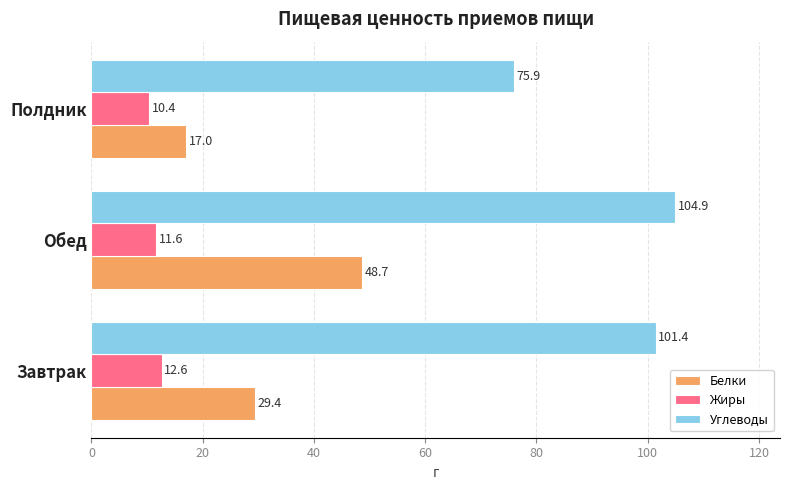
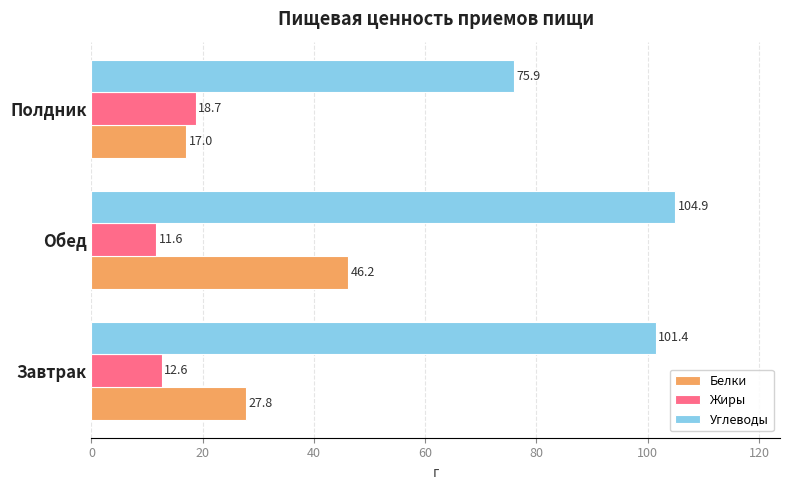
Жиры, Полдник: 10.4 -> 18.7
Белки, Обед: 48.7 -> 46.2
Белки, Завтрак: 29.4 -> 27.8
